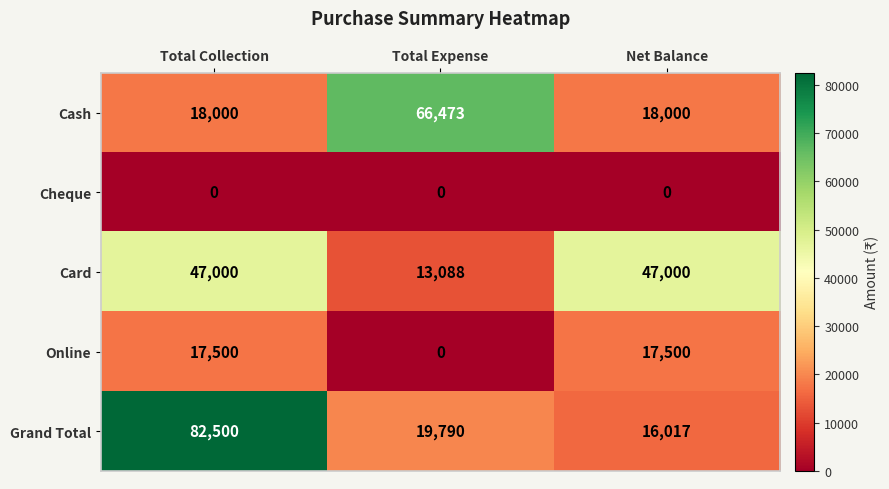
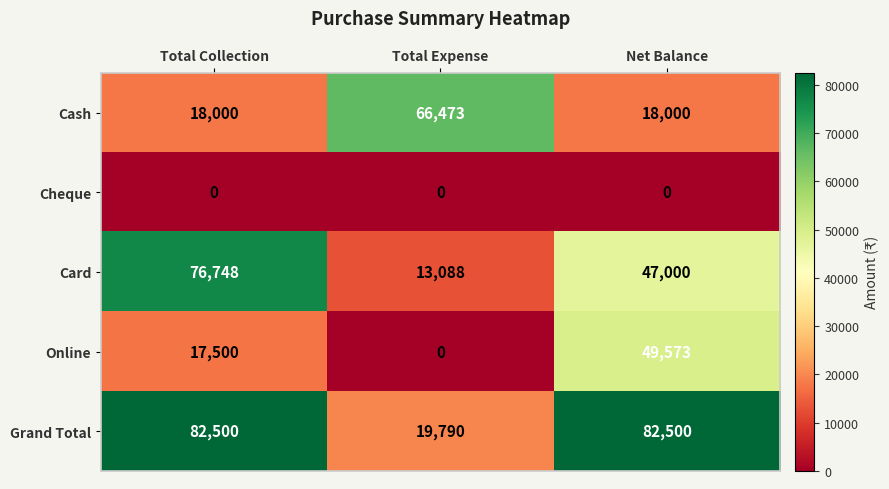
Card, Total Collection: 47,000 -> 76,748
Online, Net Balance: 17,500 -> 49,573
Grand Total, Net Balance: 16,017 -> 82,500
